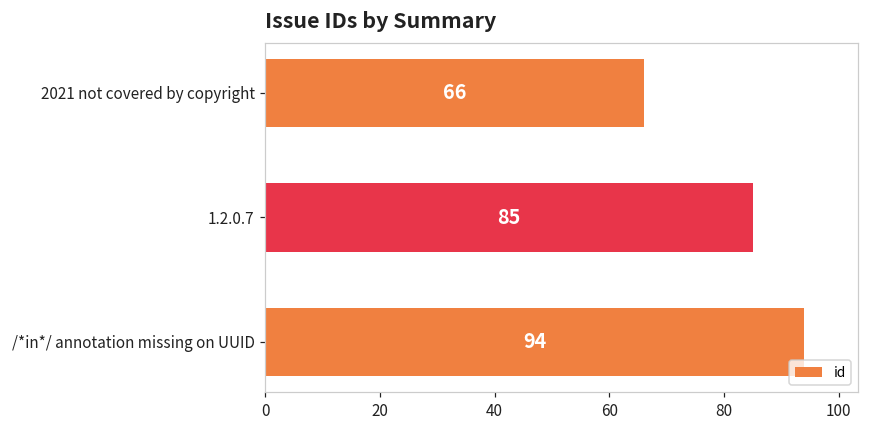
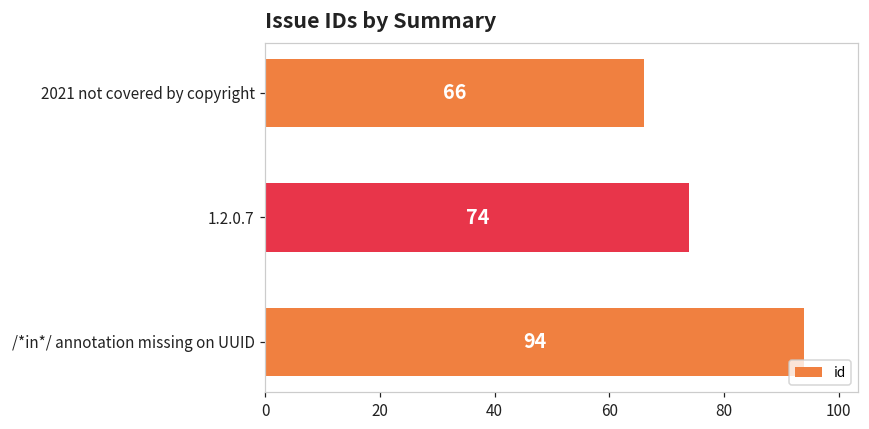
1.2.0.7: 85 -> 74
